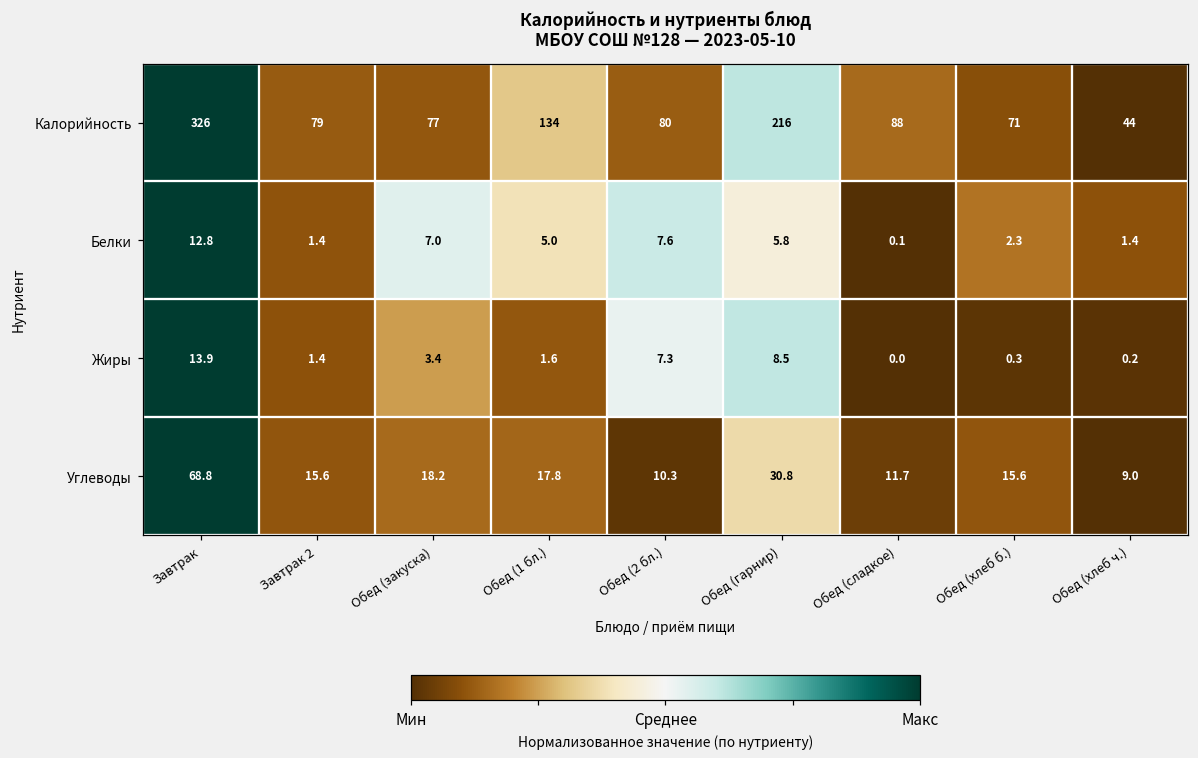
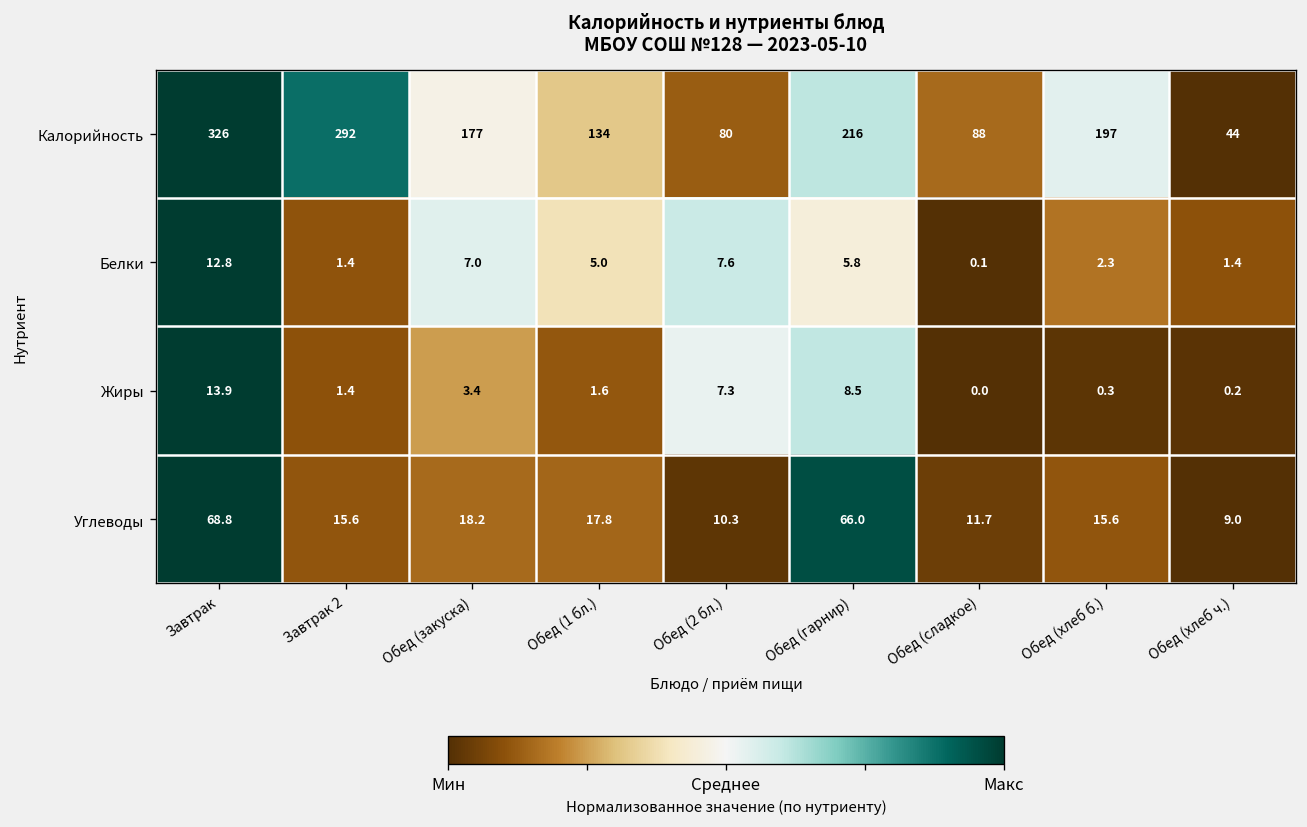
Калорийность, Завтрак 2: 79 -> 292
Калорийность, Обед (закуска): 77 -> 177
Калорийность, Обед (хлеб б.): 71 -> 197
Углеводы, Обед (гарнир): 30.8 -> 66.0
